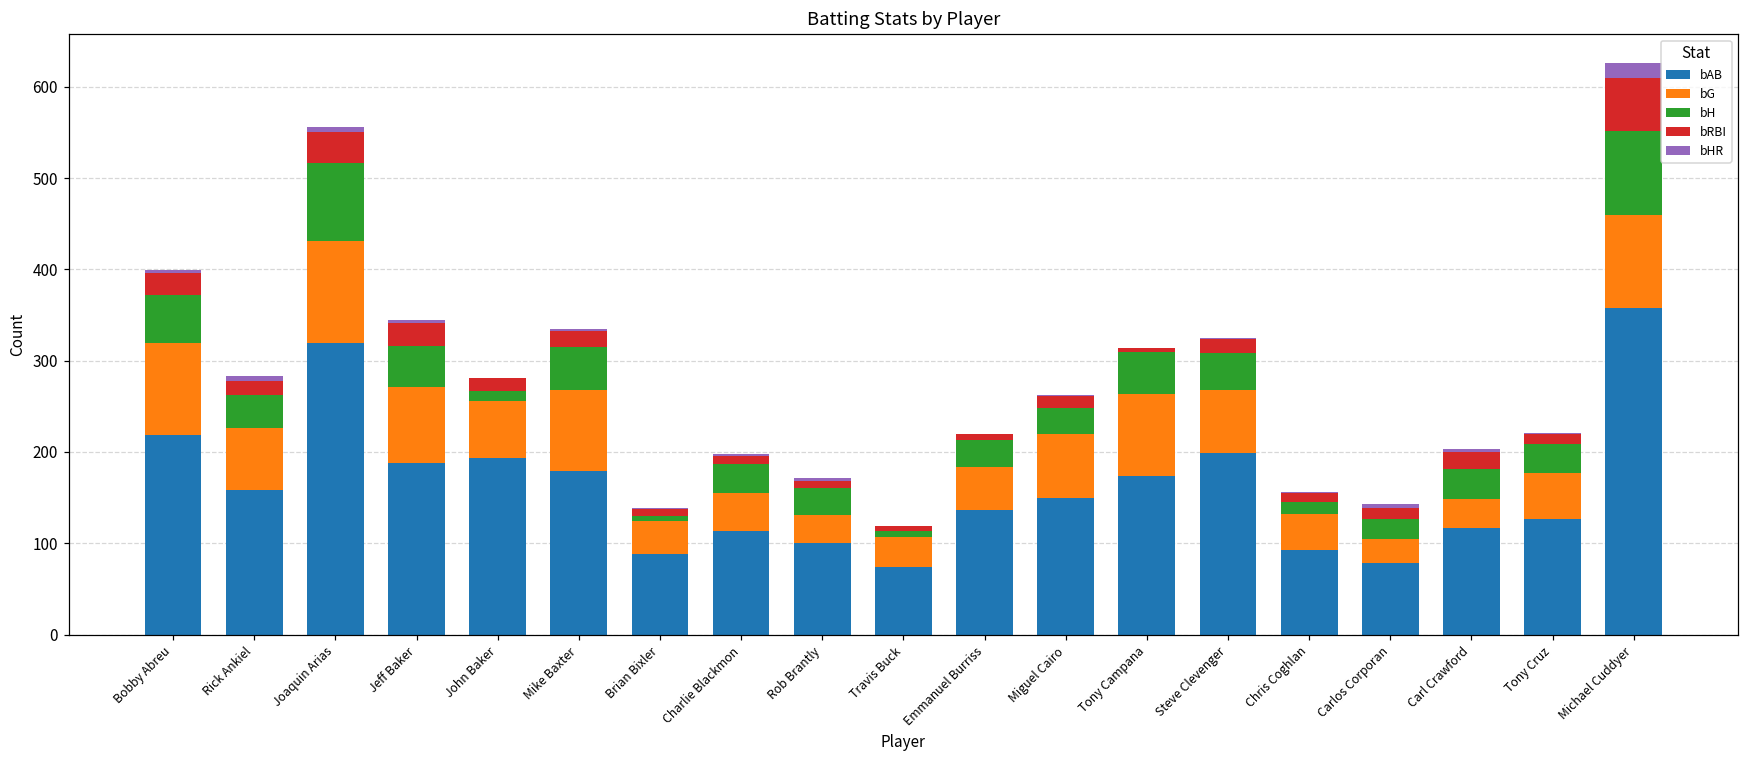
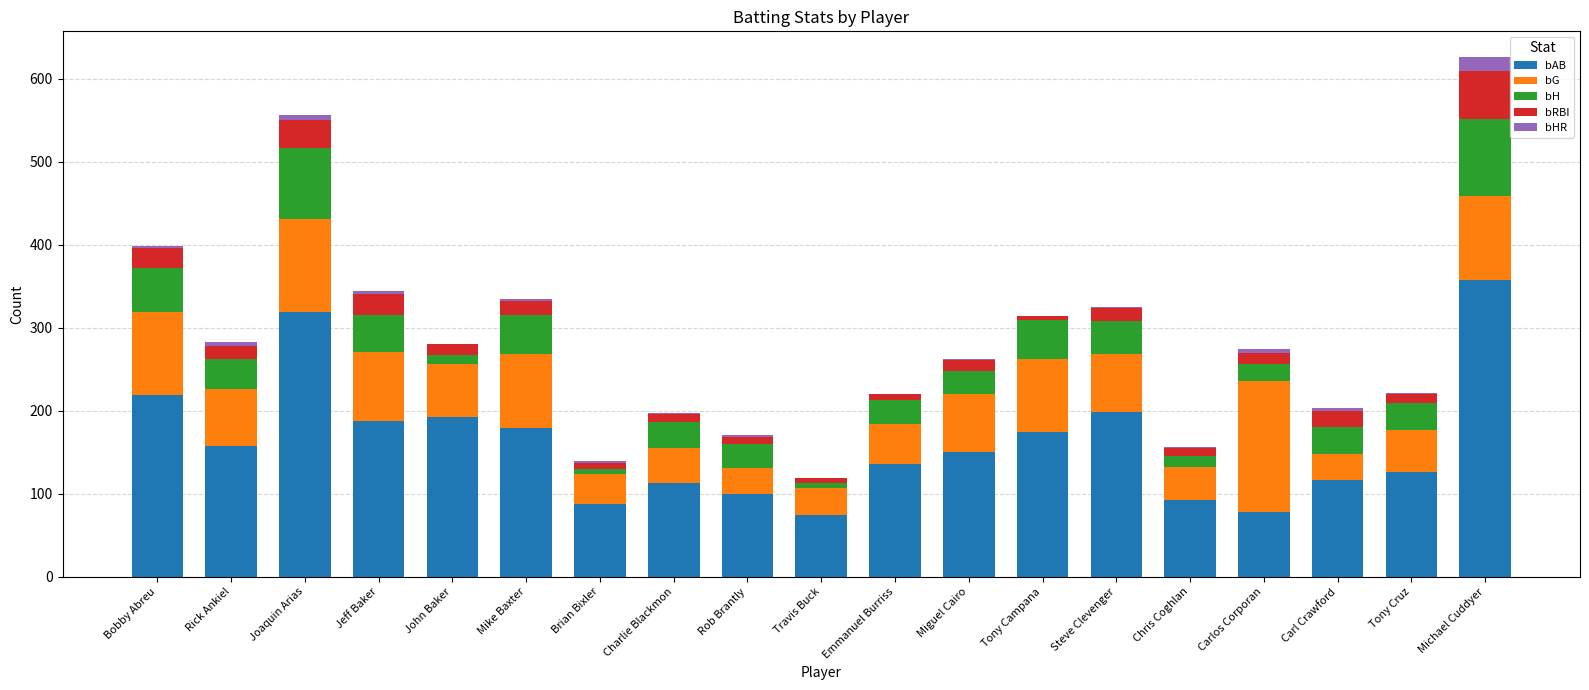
bG, Carlos Corporan: 30 -> 160
